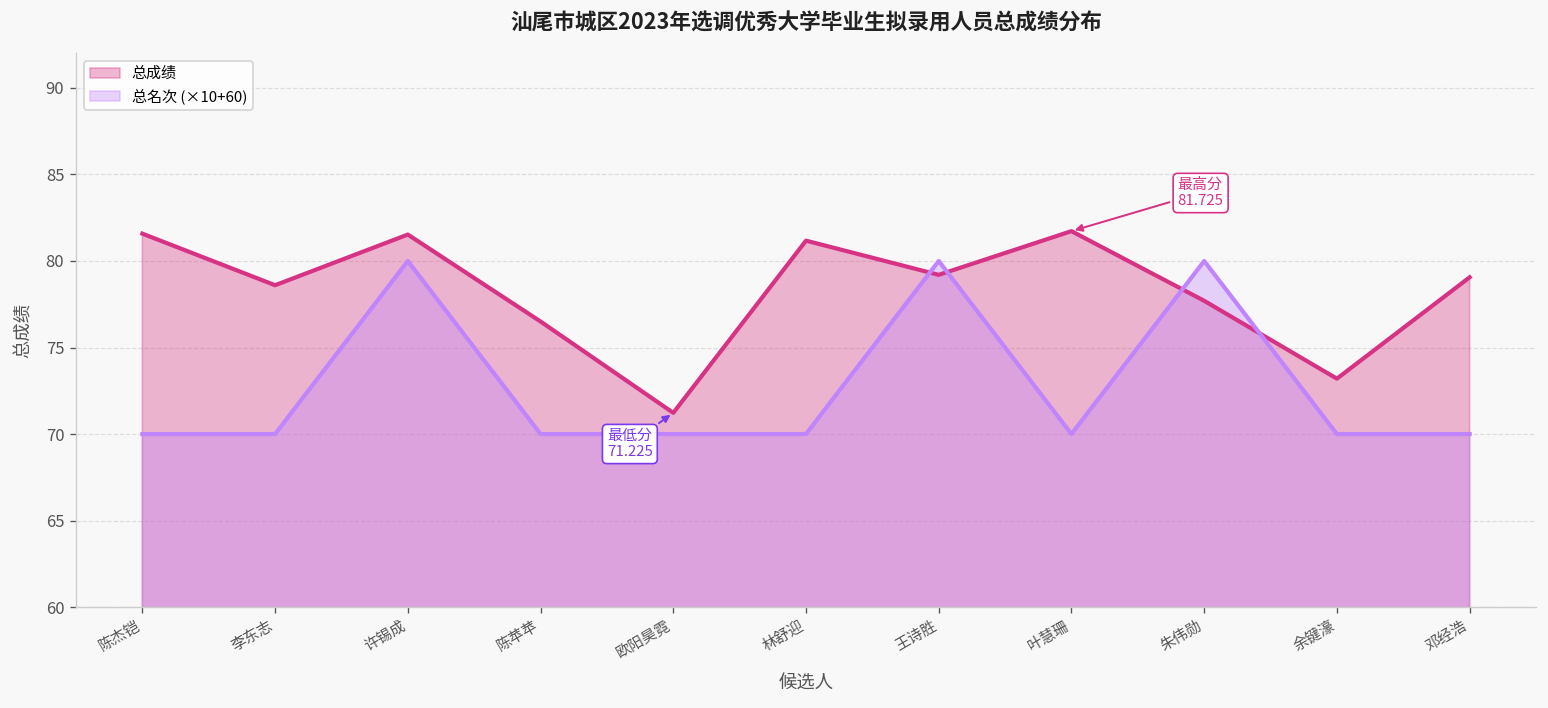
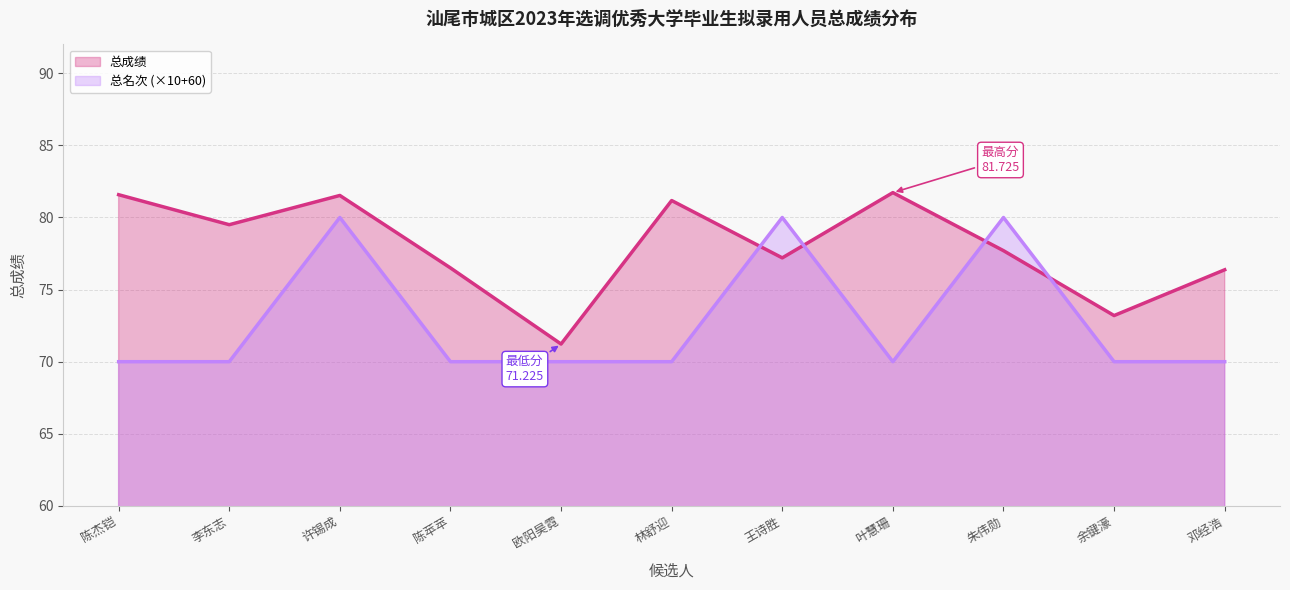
总成绩, 李东志: 78.6 -> 79.5
总成绩, 王诗胜: 79.2 -> 77.2
总成绩, 邓经浩: 79.1 -> 76.4
